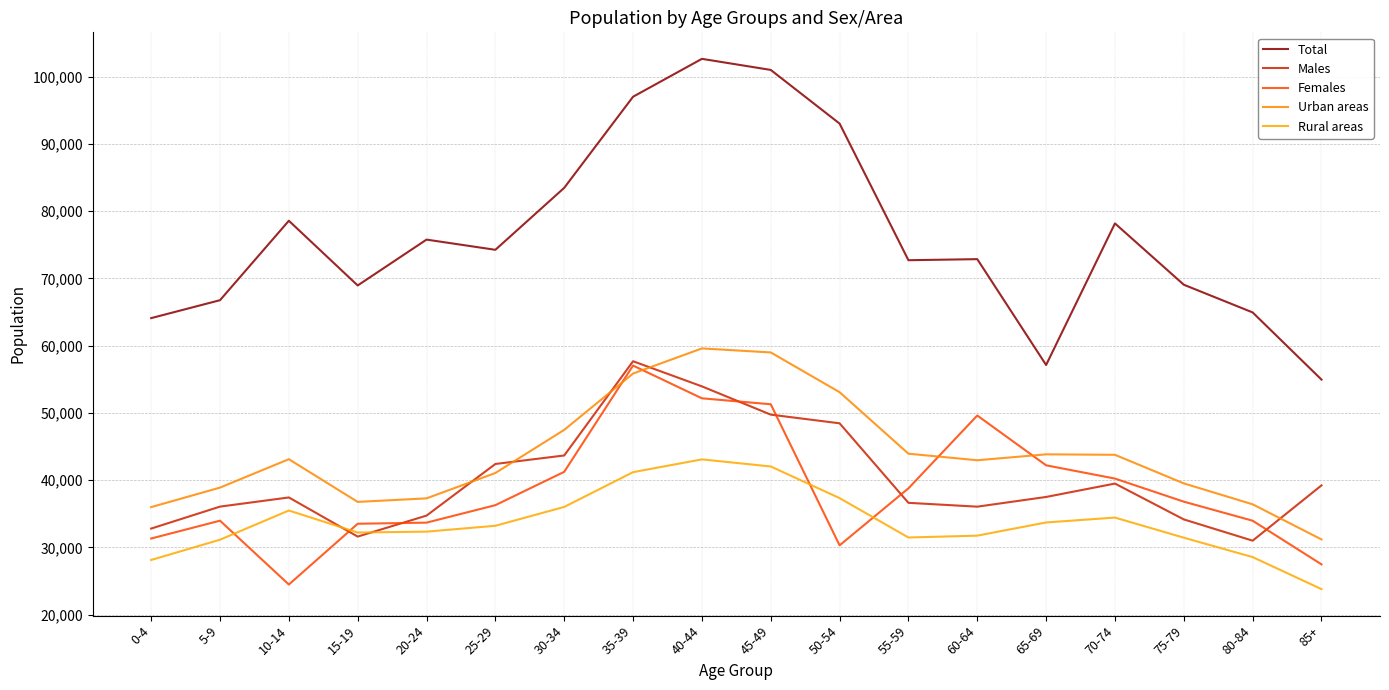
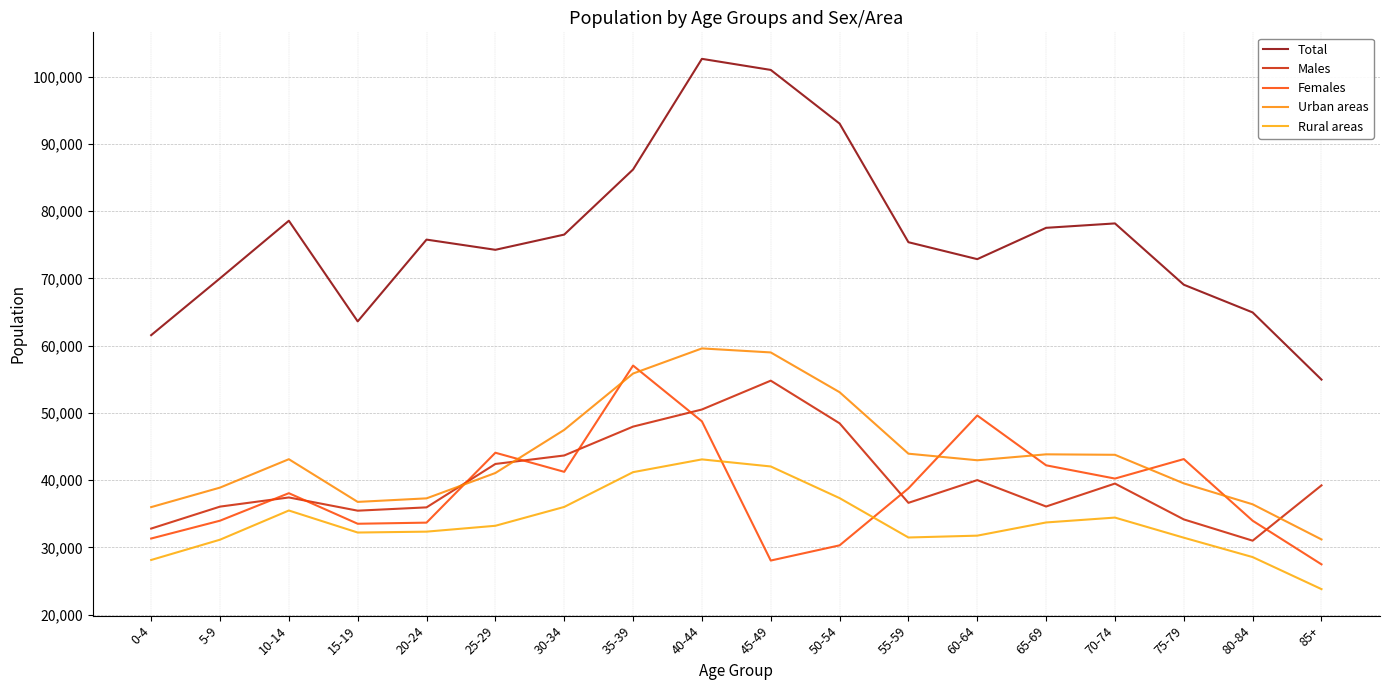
Total, 0-4: 64,000 -> 62,000
Total, 5-9: 67,000 -> 70,000
Females, 10-14: 24,000 -> 38,000
Total, 15-19: 69,000 -> 64,000
Males, 15-19: 32,000 -> 35,000
Males, 20-24: 35,000 -> 36,000
Females, 25-29: 36,000 -> 44,000
Total, 30-34: 83,000 -> 77,000
Total, 35-39: 97,000 -> 86,000
Males, 35-39: 58,000 -> 48,000
Males, 40-44: 54,000 -> 50,000
Females, 40-44: 52,000 -> 49,000
Males, 45-49: 50,000 -> 55,000
Females, 45-49: 51,000 -> 28,000
Total, 55-59: 73,000 -> 75,000
Males, 60-64: 36,000 -> 40,000
Total, 65-69: 57,000 -> 78,000
Males, 65-69: 37,000 -> 36,000
Females, 75-79: 37,000 -> 43,000
